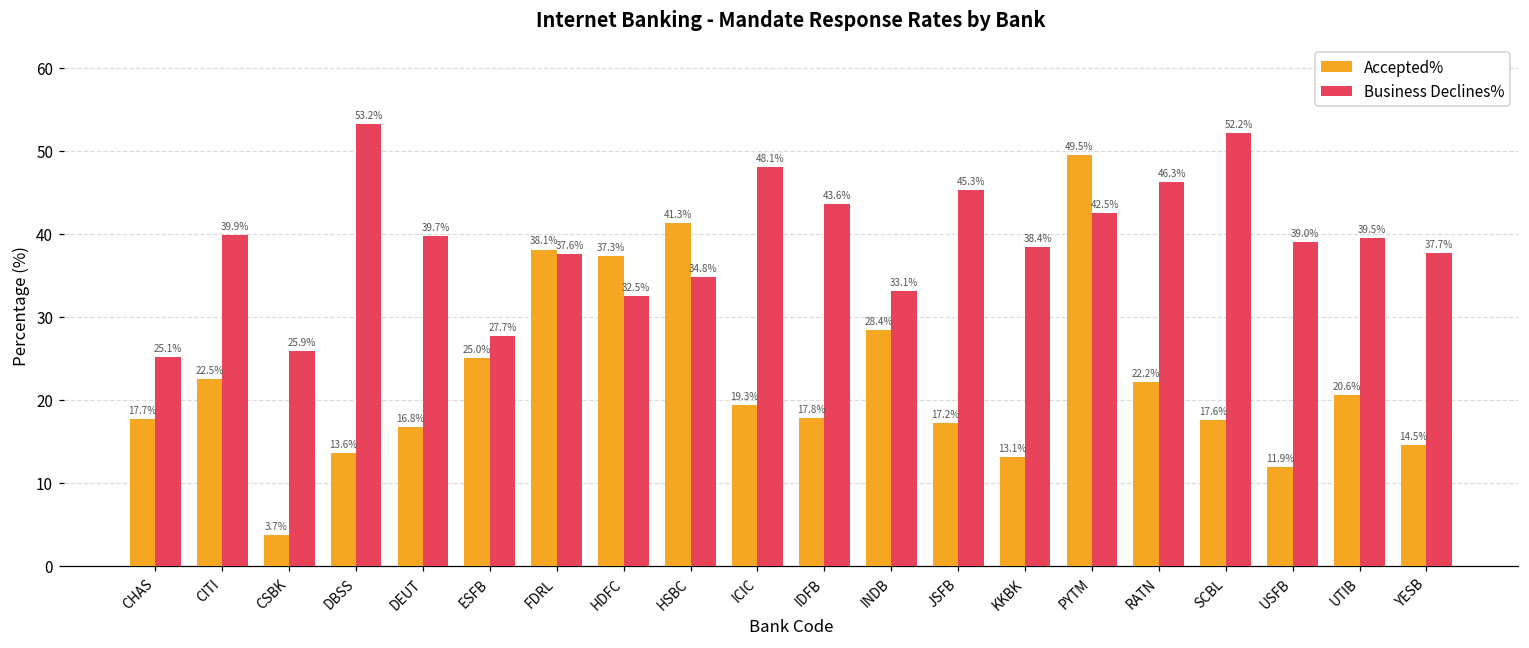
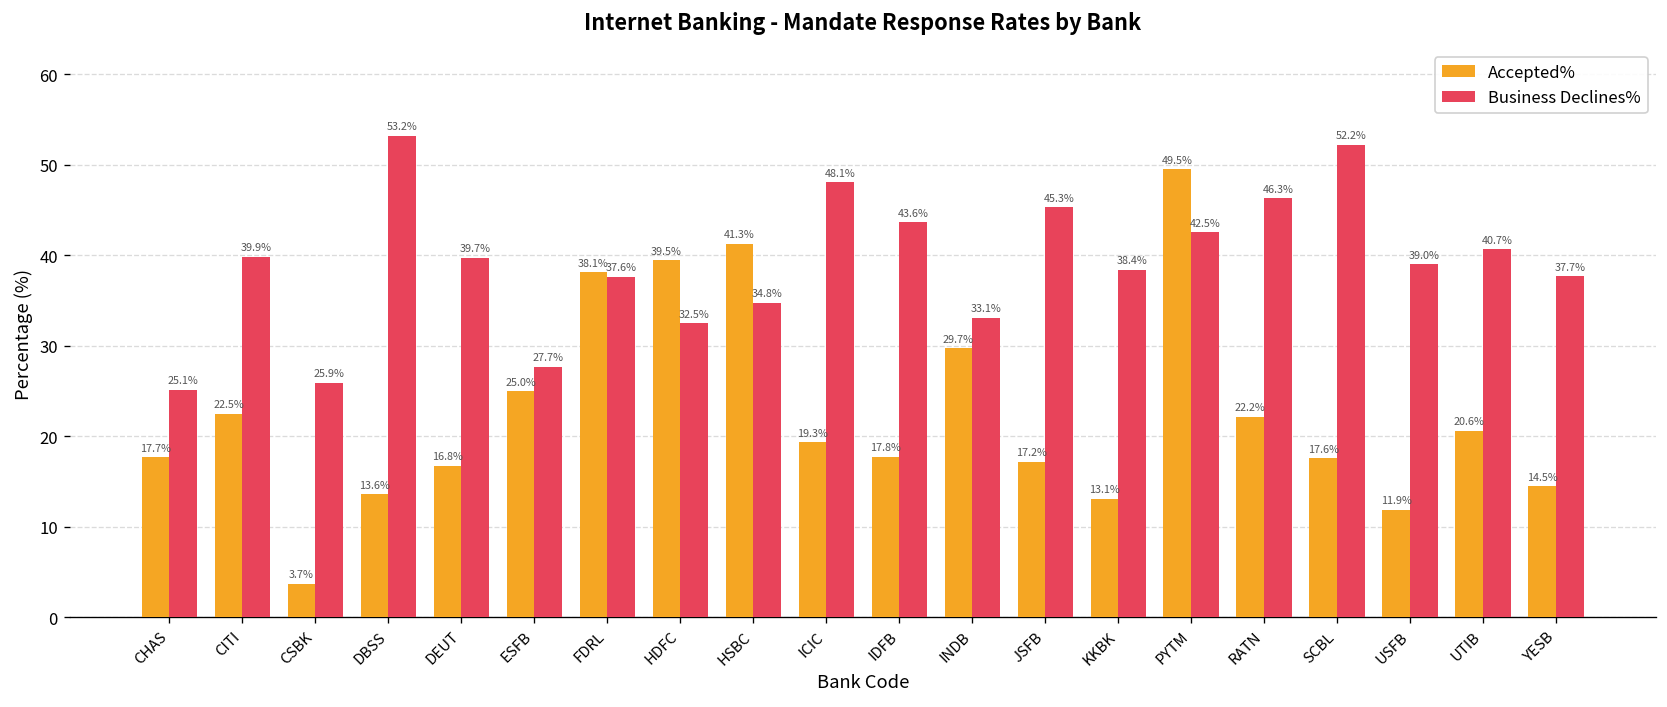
Accepted%, HDFC: 37.3% -> 39.5%
Accepted%, INDB: 28.4% -> 29.7%
Business Declines%, UTIB: 39.5% -> 40.7%
